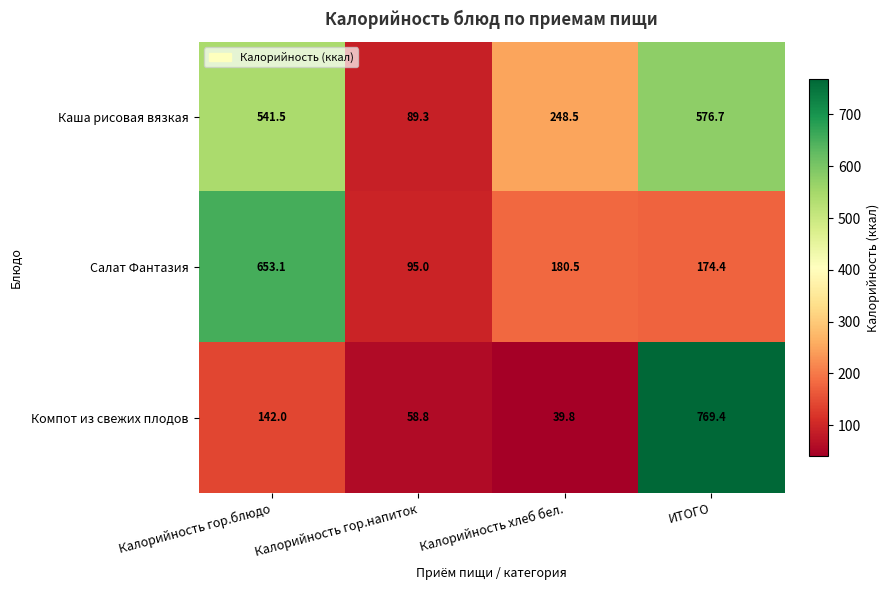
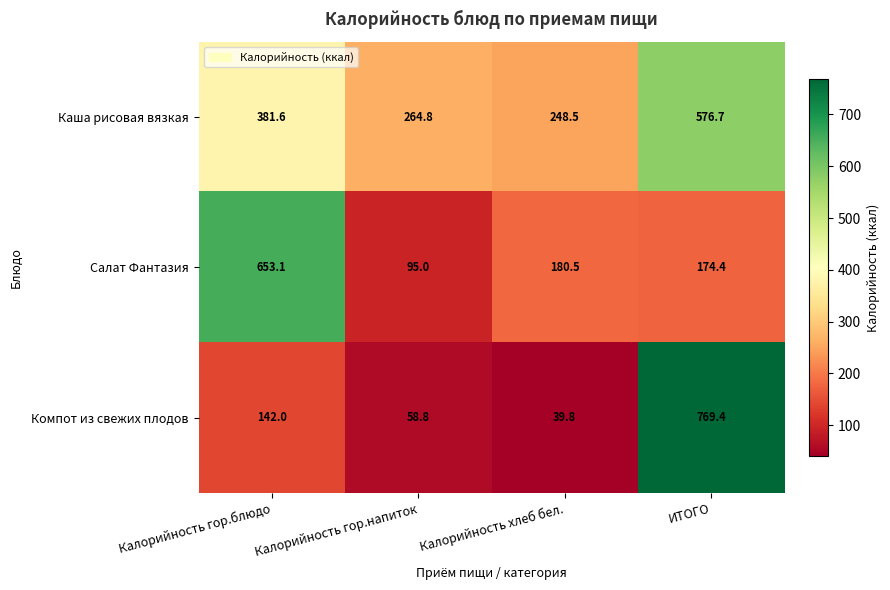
Каша рисовая вязкая, Калорийность гор.блюдо: 541.5 -> 381.6
Каша рисовая вязкая, Калорийность гор.напиток: 89.3 -> 264.8
